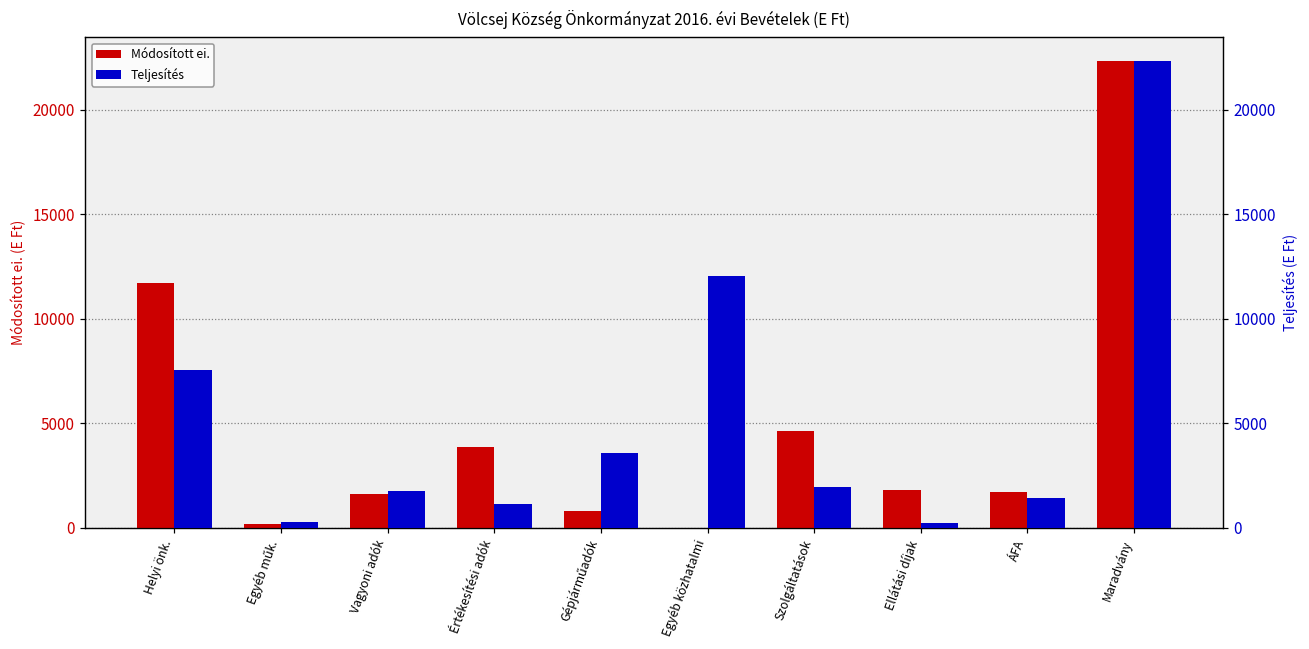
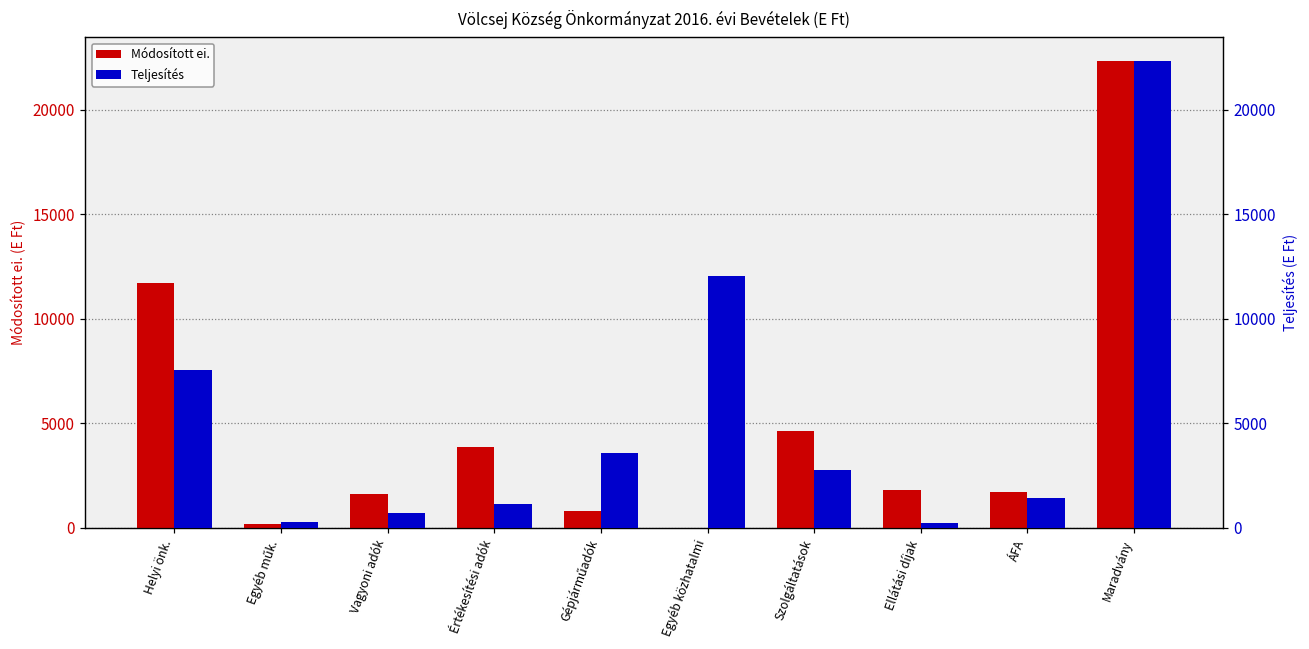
Teljesítés, Vagyoni adók: 1800 -> 700
Teljesítés, Szolgáltatások: 2000 -> 2800
